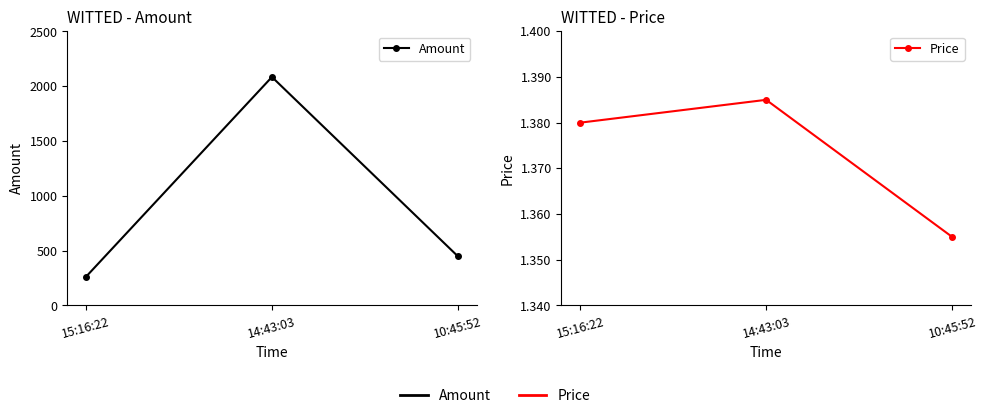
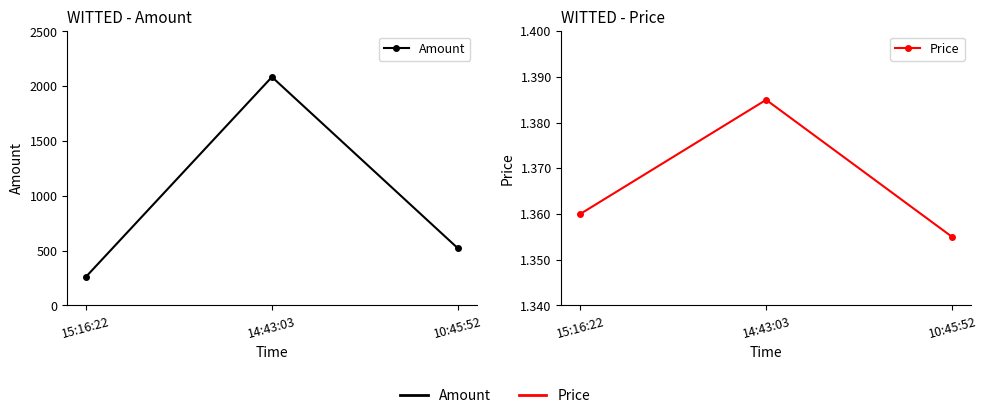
WITTED - Amount, 10:45:52: 450 -> 520
WITTED - Price, 15:16:22: 1.38 -> 1.36
